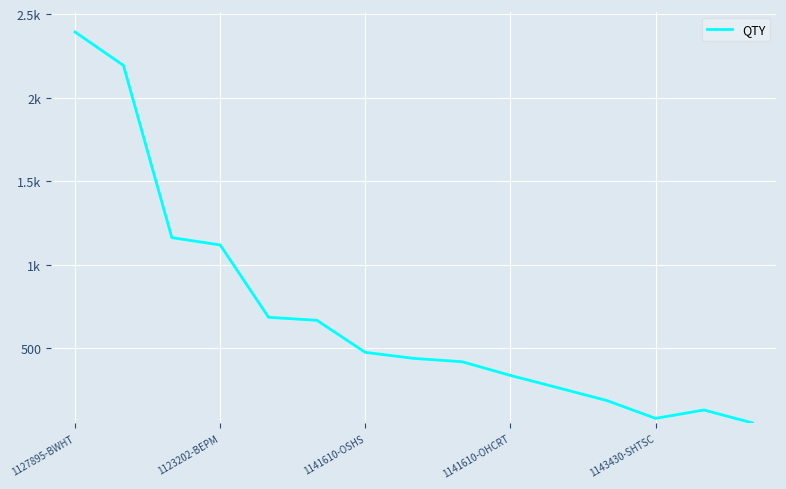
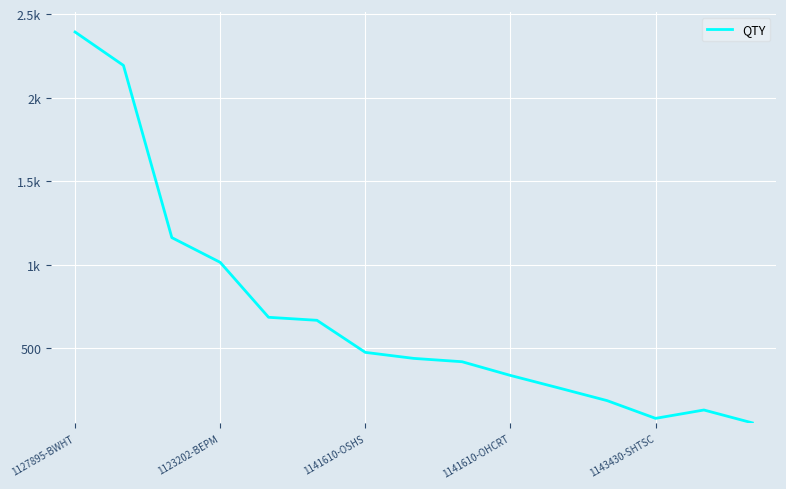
1123202-BEPM: 1120 -> 1010
